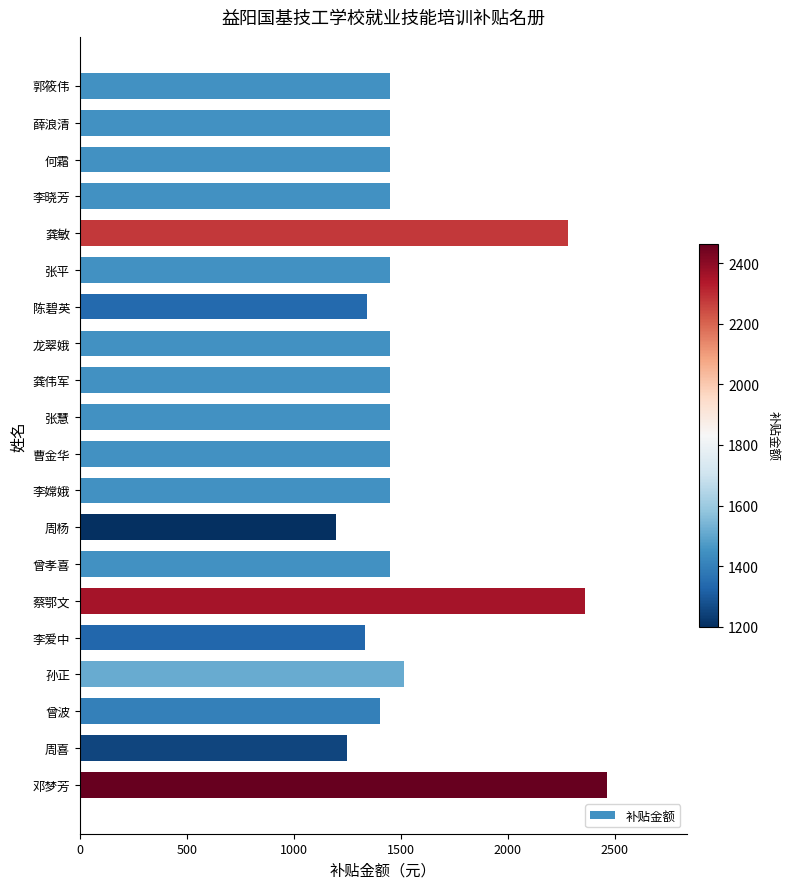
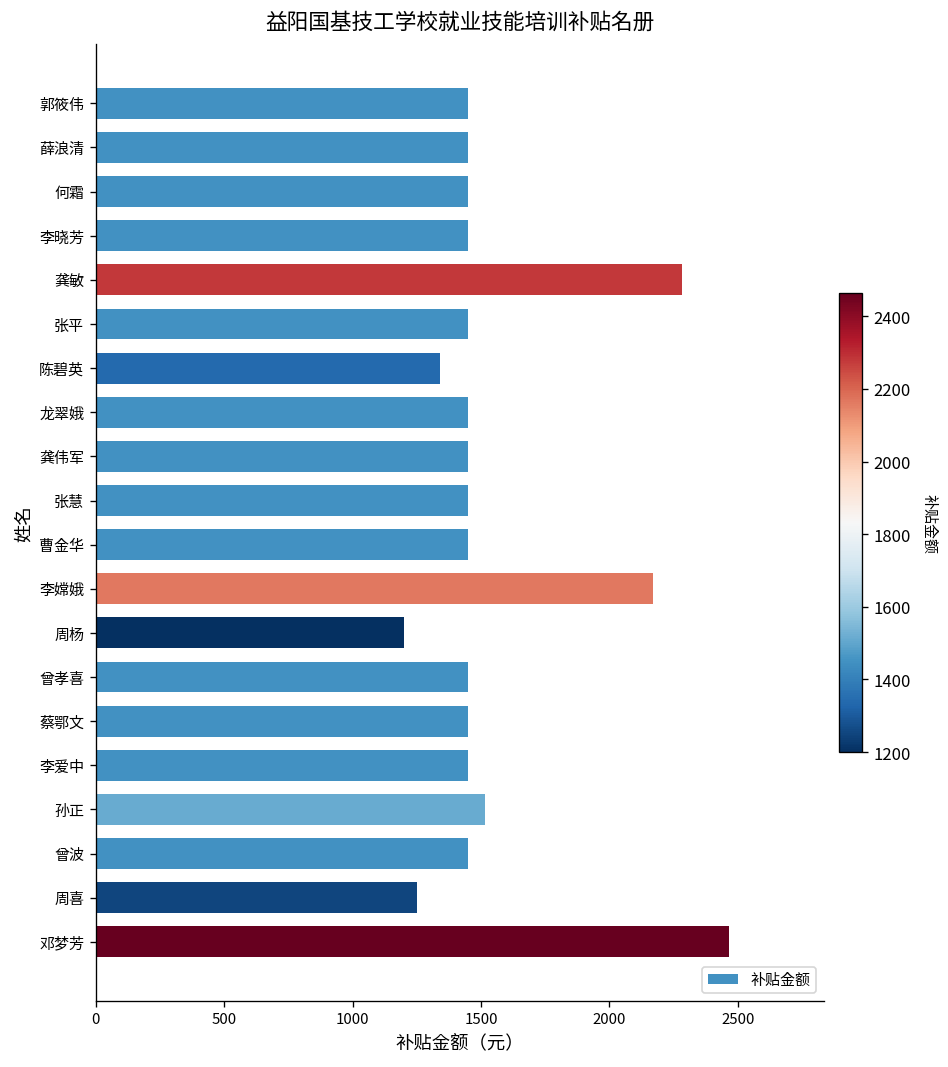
李嫦娥: 1450 -> 2170
蔡鄂文: 2360 -> 1450
李爱中: 1330 -> 1450
曾波: 1400 -> 1450
